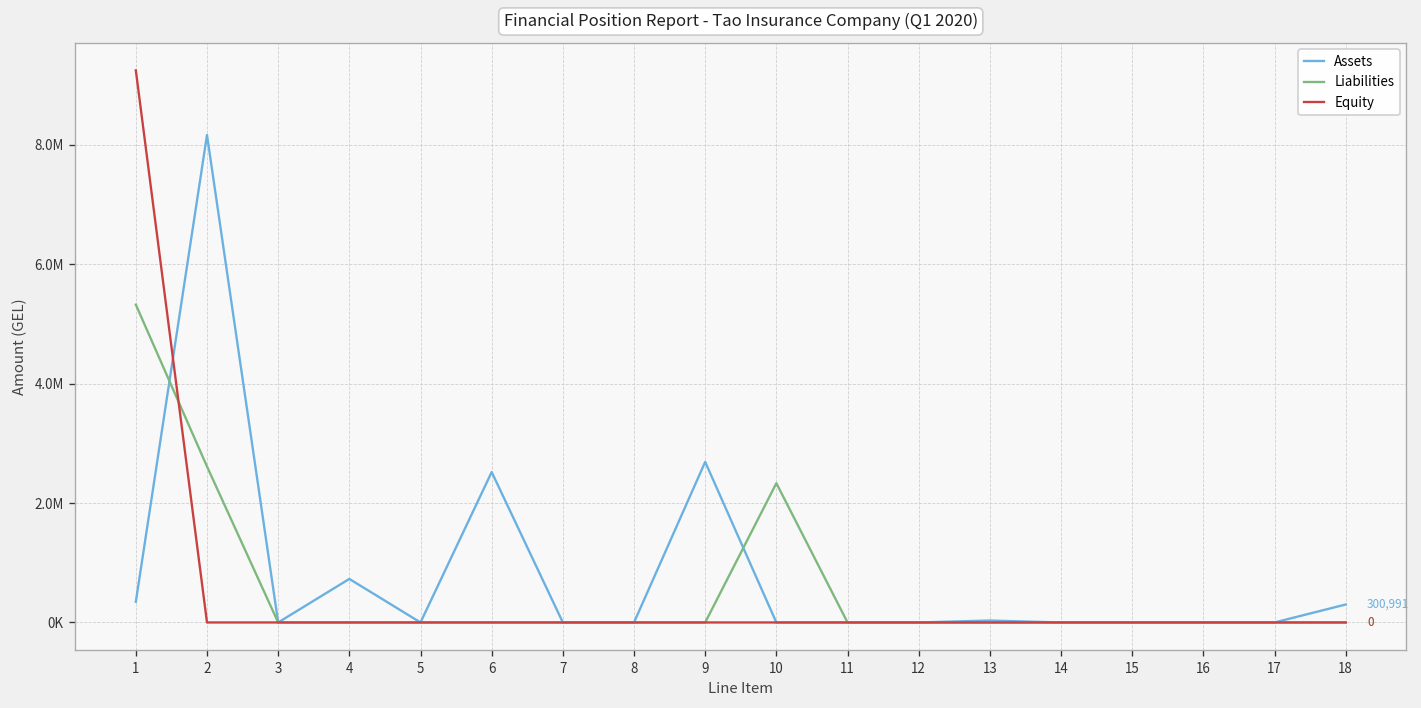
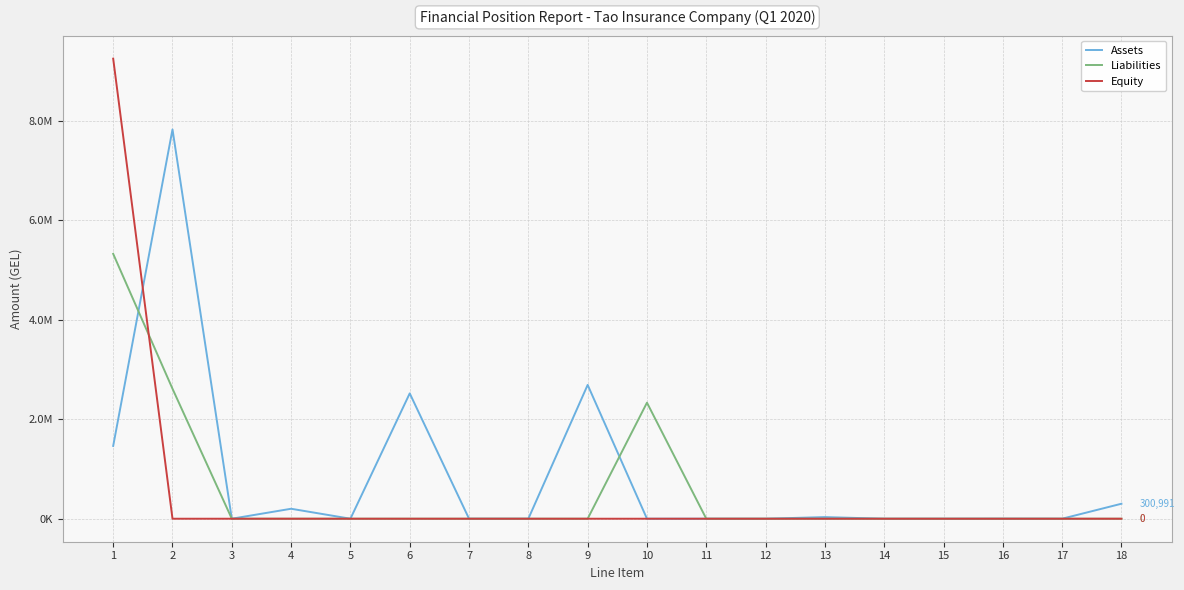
Assets, 1: 300000 -> 1500000
Assets, 2: 8200000 -> 7800000
Assets, 4: 700000 -> 200000
